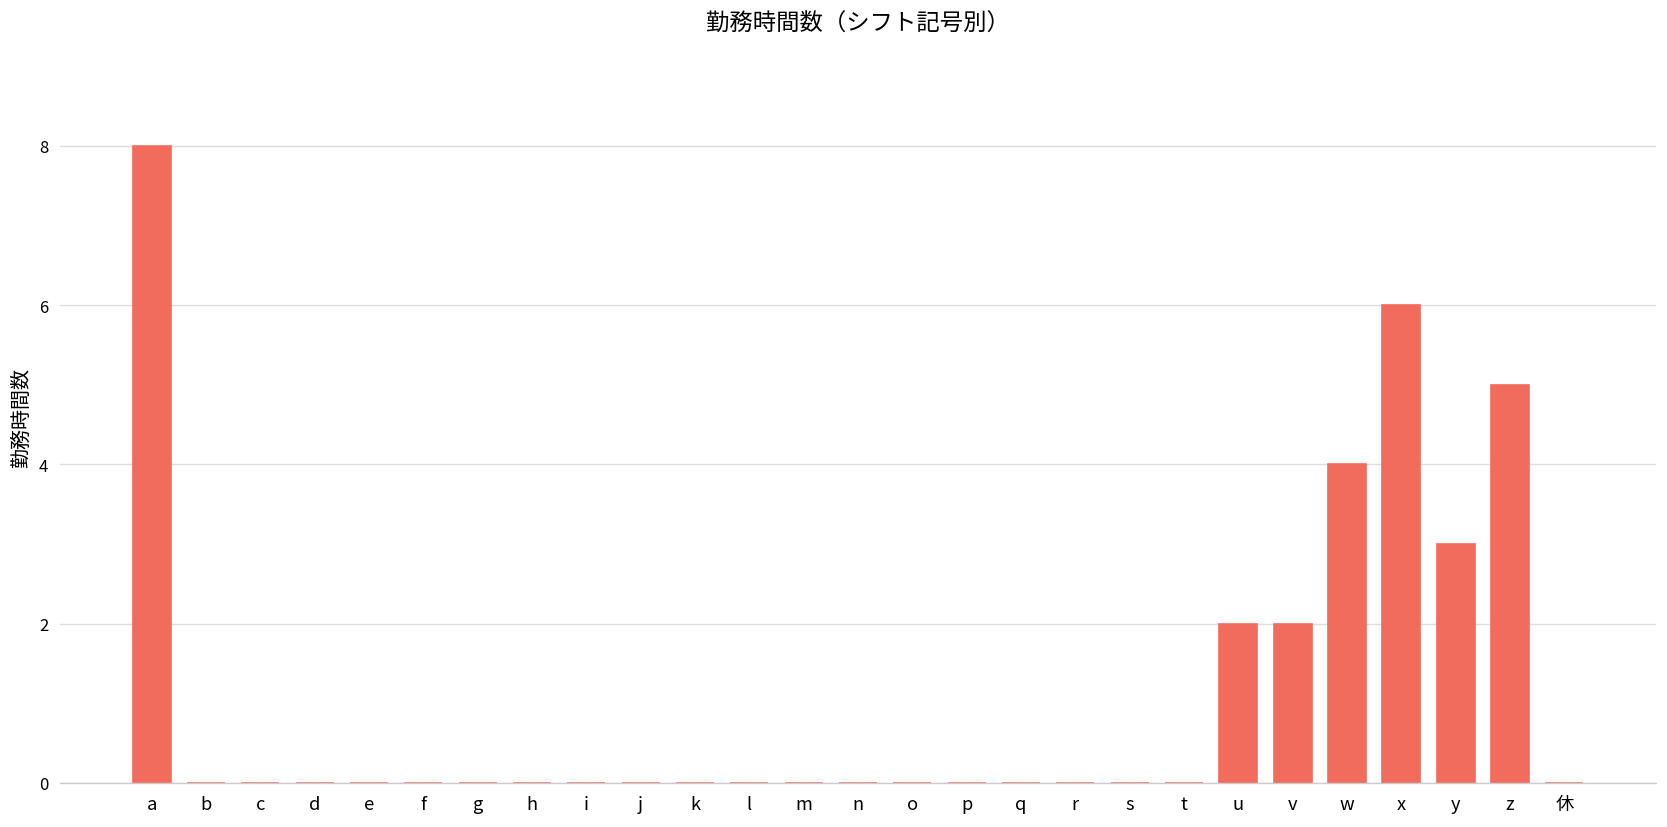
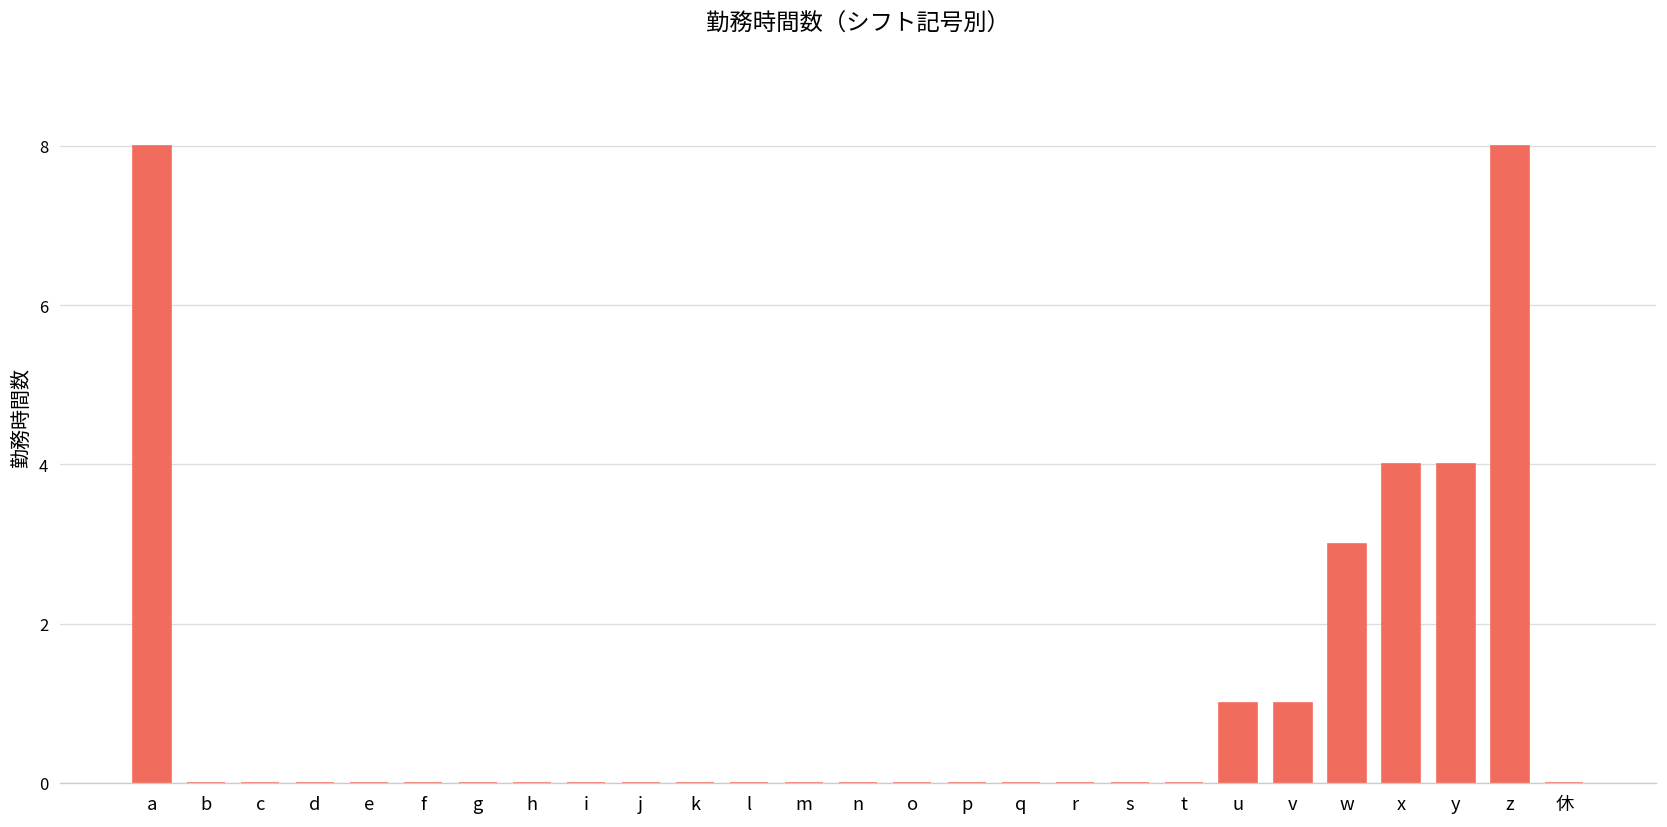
u: 2 -> 1
v: 2 -> 1
w: 4 -> 3
x: 6 -> 4
y: 3 -> 4
z: 5 -> 8
